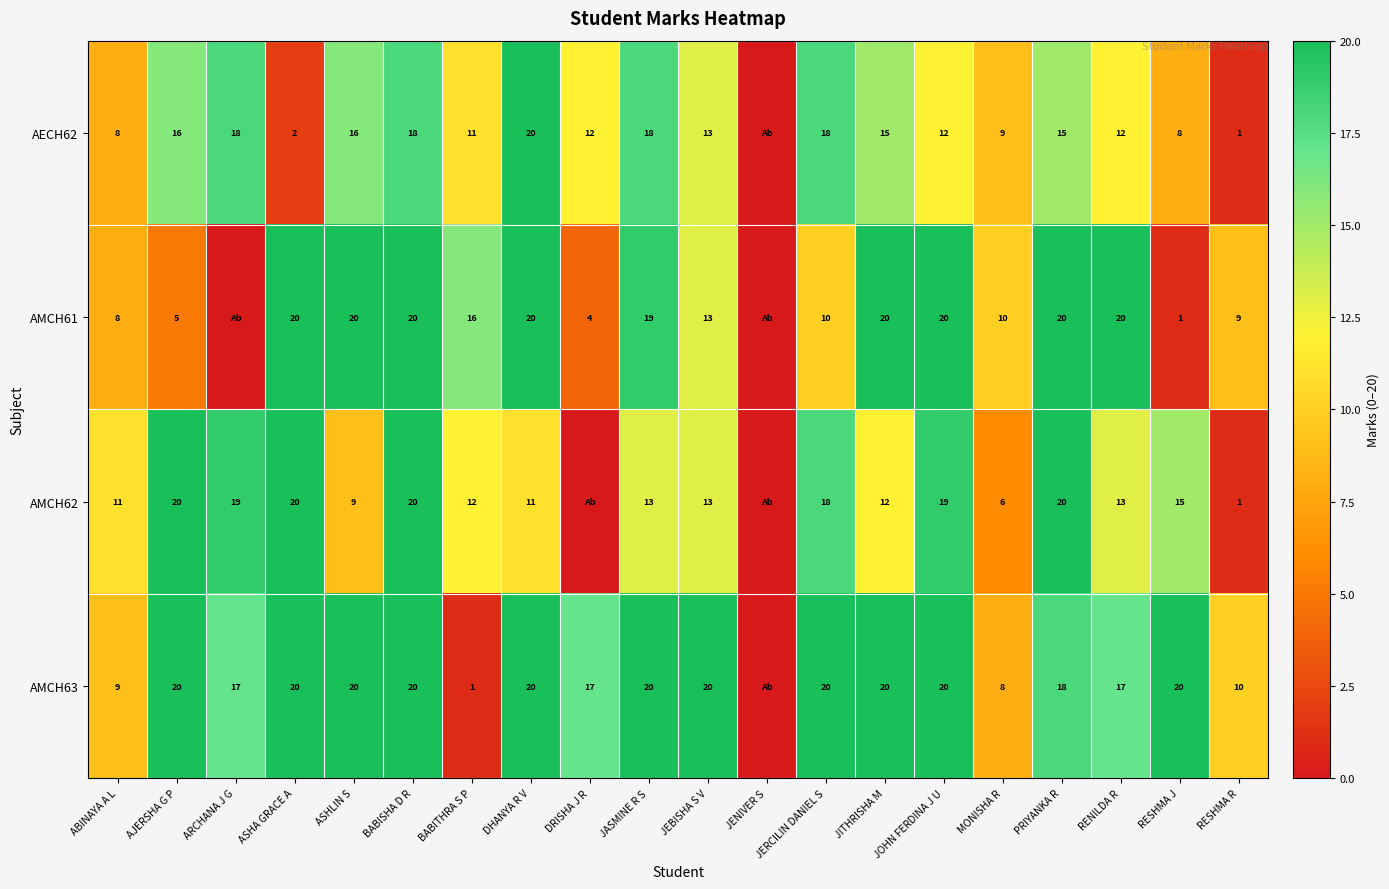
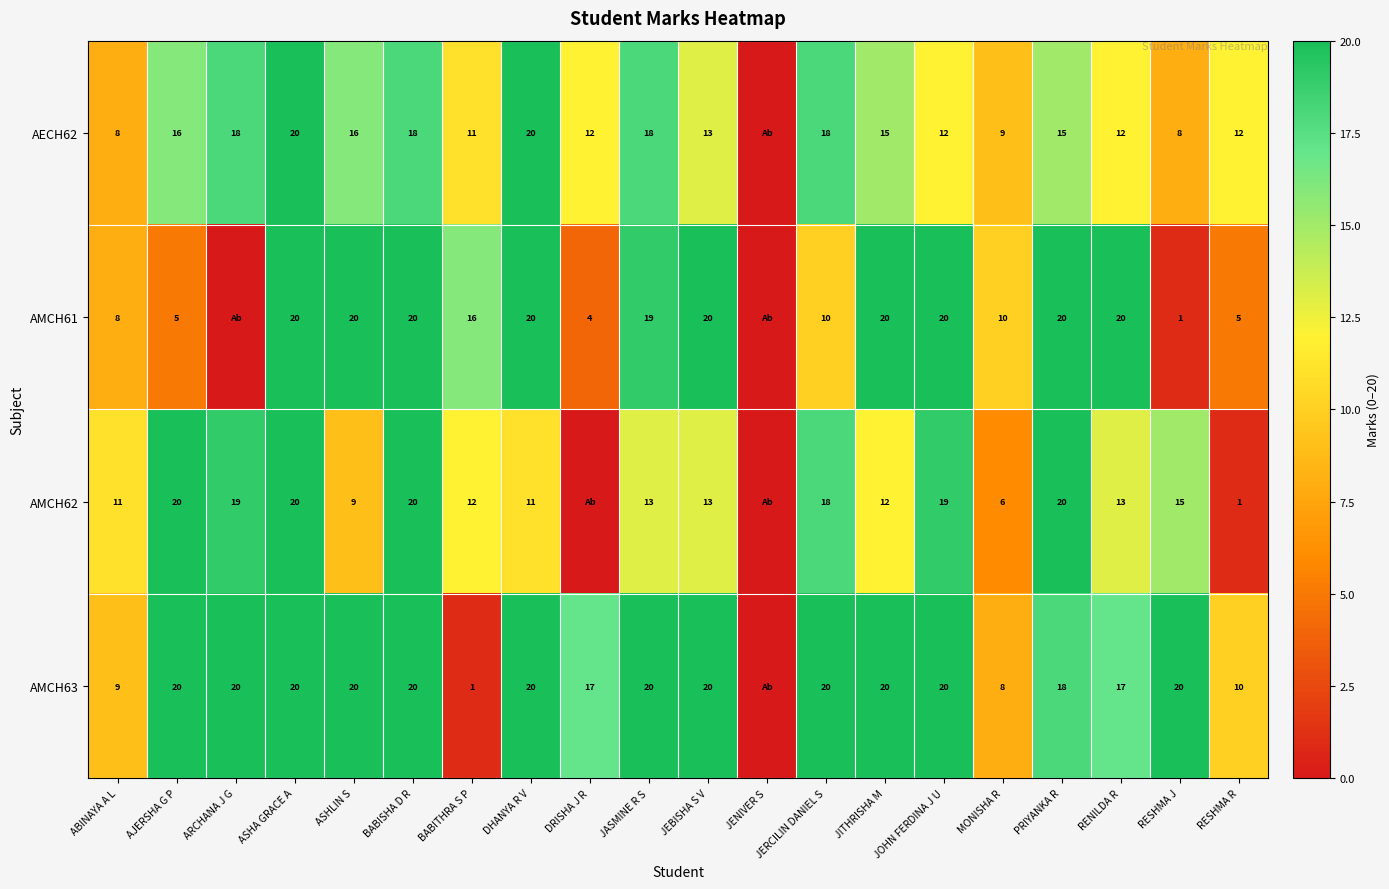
AECH62, ASHA GRACE A: 2 -> 20
AECH62, RESHMA R: 1 -> 12
AMCH61, JEBISHA S V: 13 -> 20
AMCH61, RESHMA R: 9 -> 5
AMCH63, ARCHANA J G: 17 -> 20
